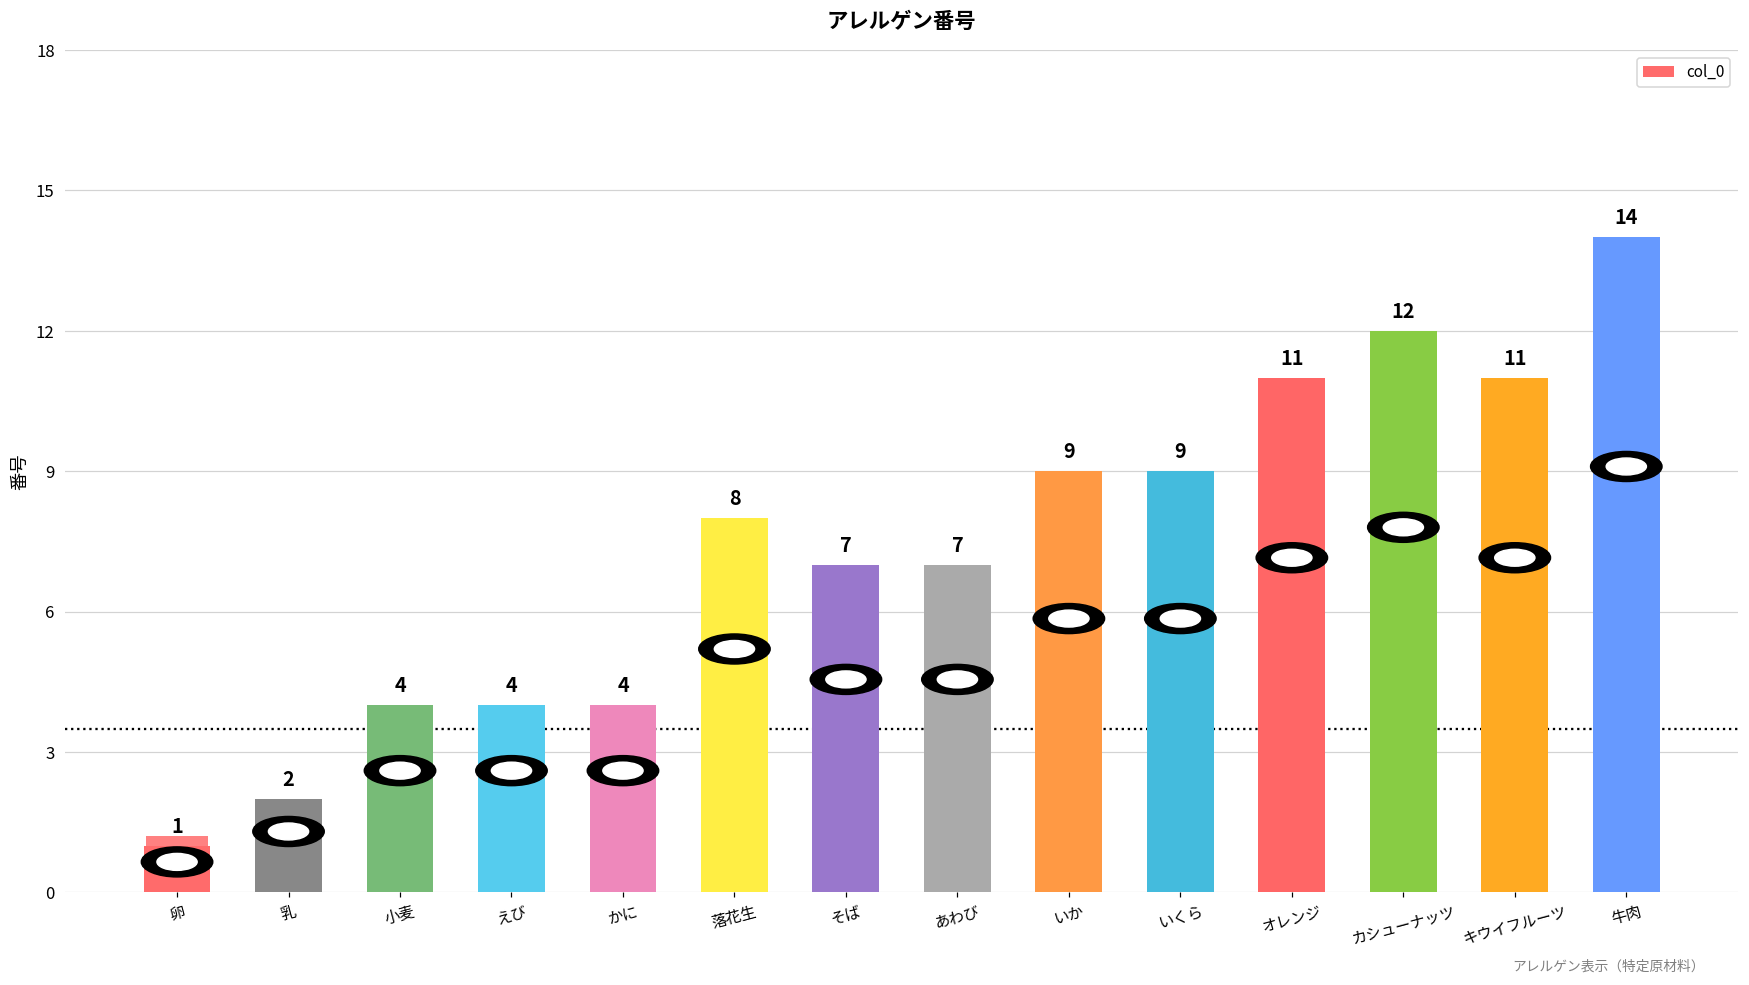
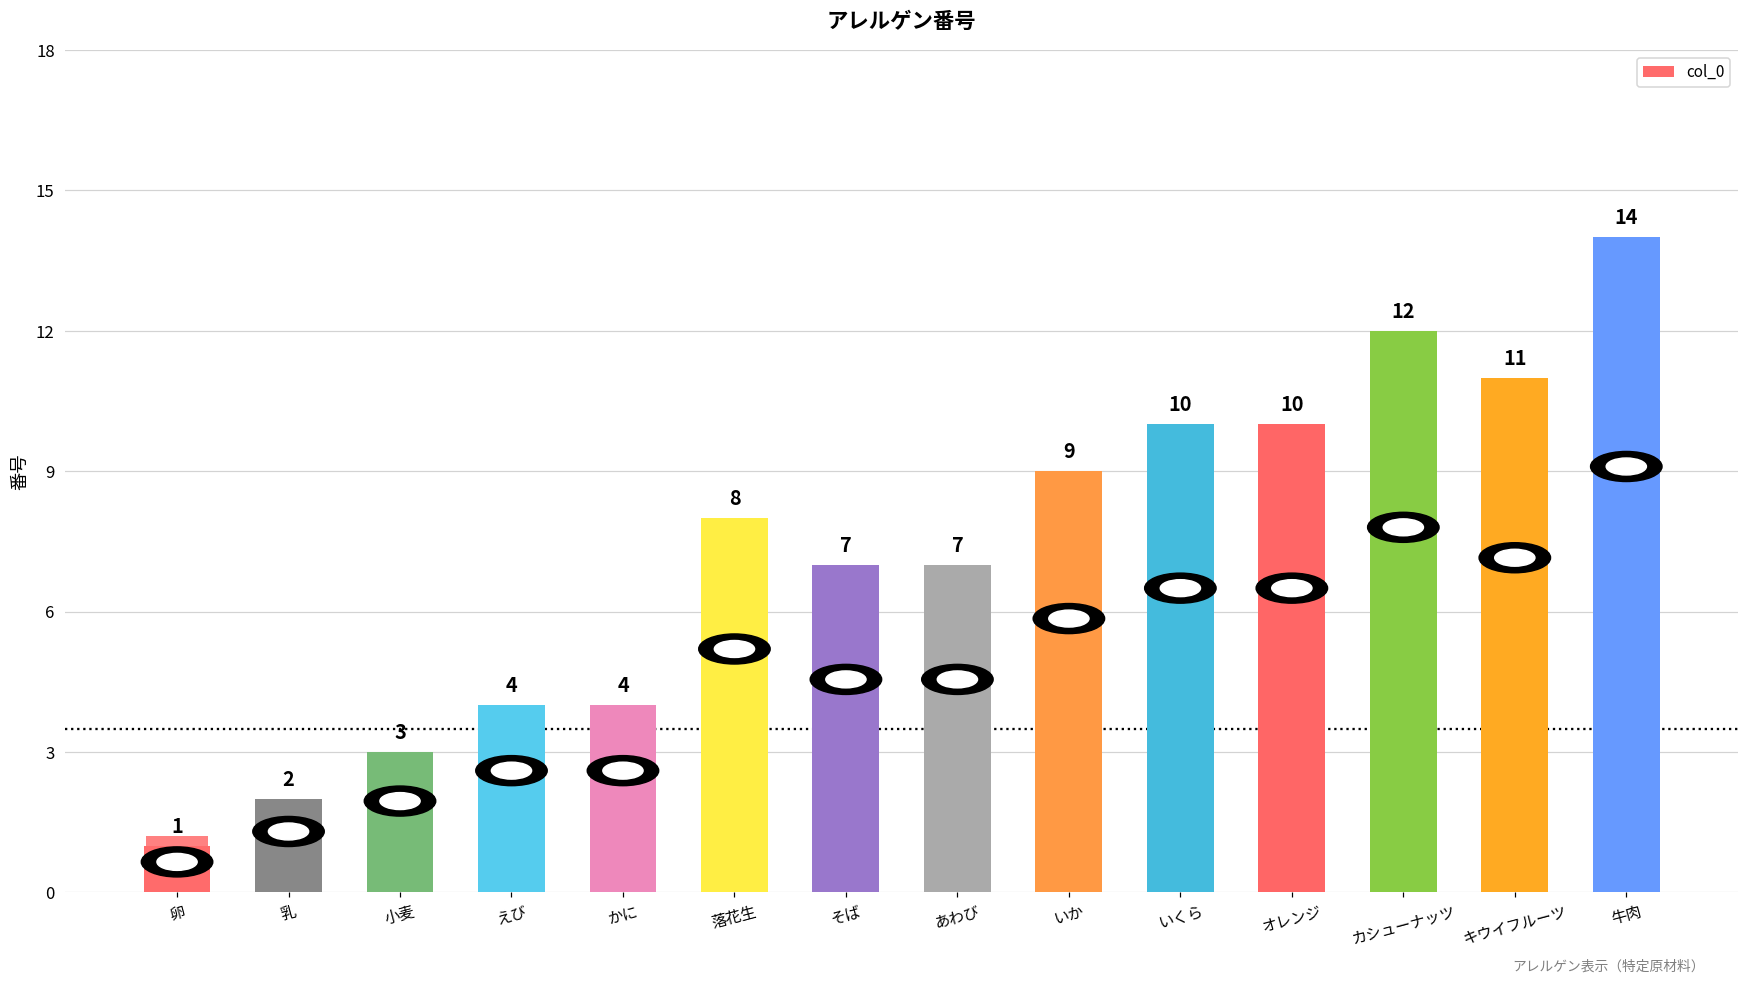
小麦: 4 -> 3
いくら: 9 -> 10
オレンジ: 11 -> 10
